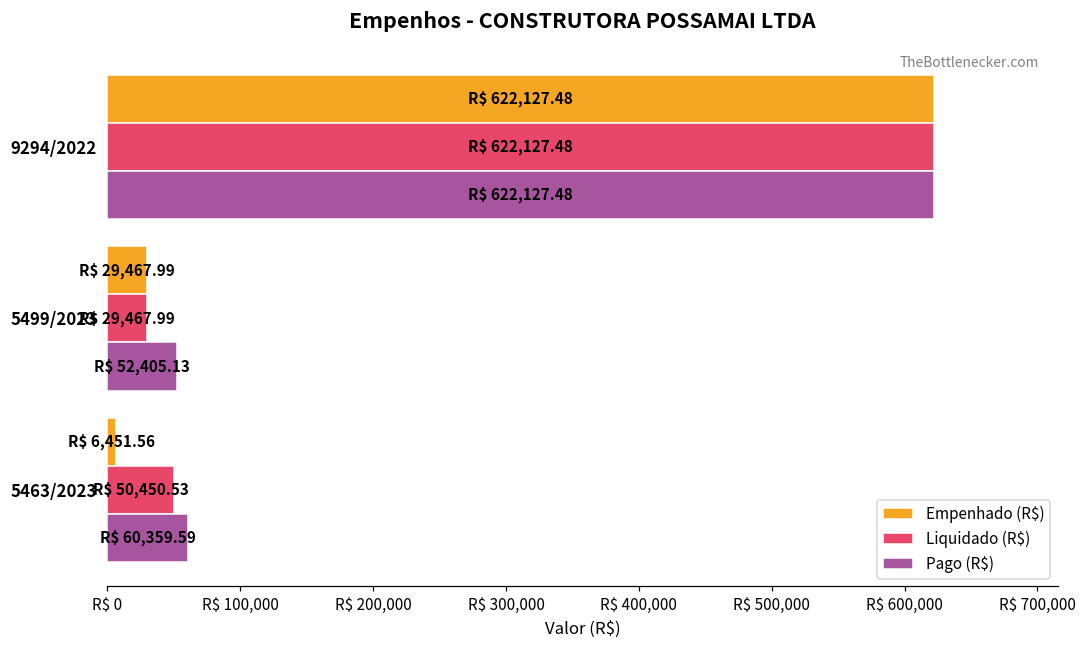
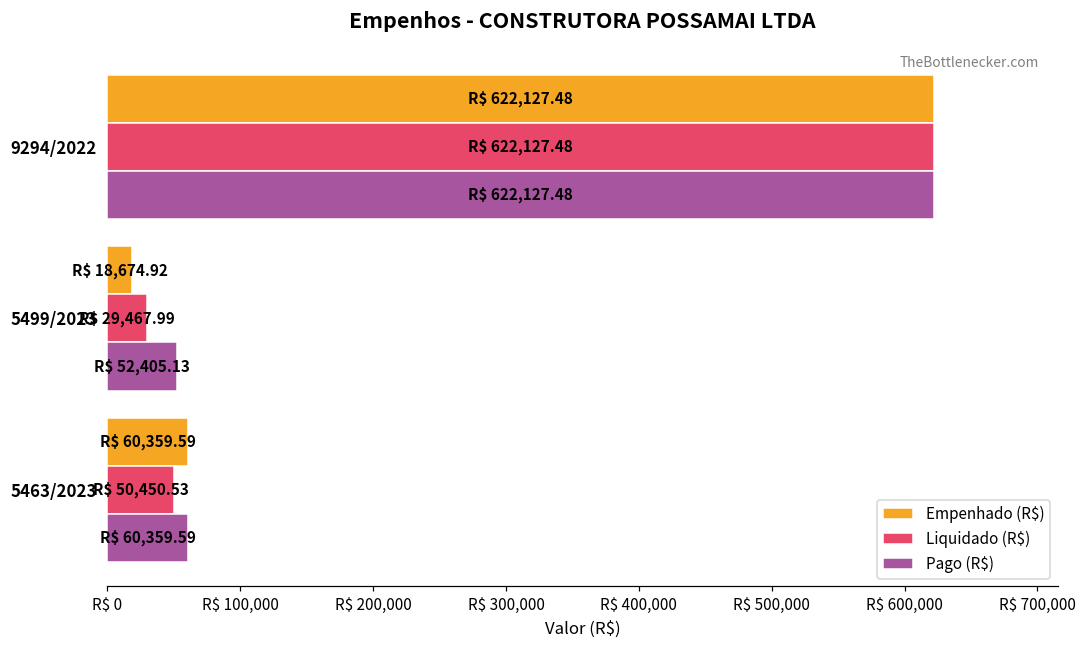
Empenhado (R$), 5499/2023: 29,467.99 -> 18,674.92
Empenhado (R$), 5463/2023: 6,451.56 -> 60,359.59
